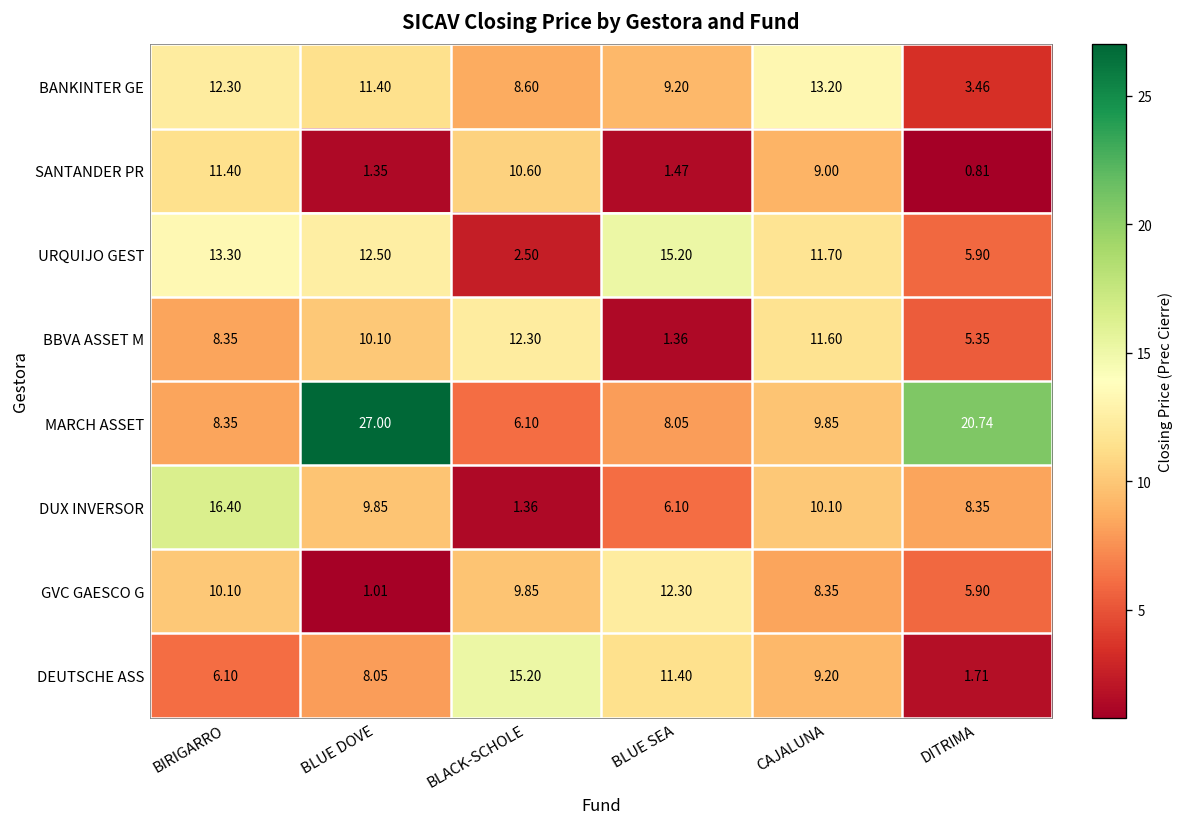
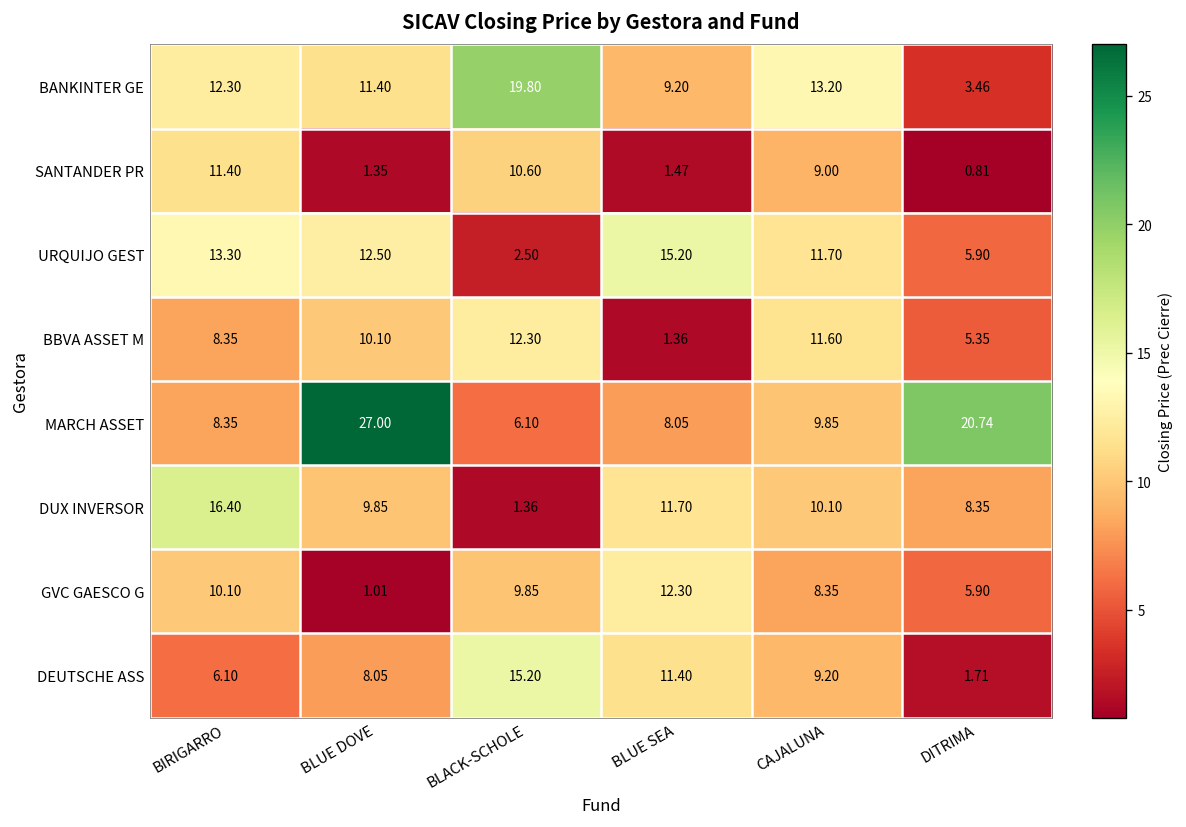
BANKINTER GE, BLACK-SCHOLE: 8.60 -> 19.80
DUX INVERSOR, BLUE SEA: 6.10 -> 11.70
